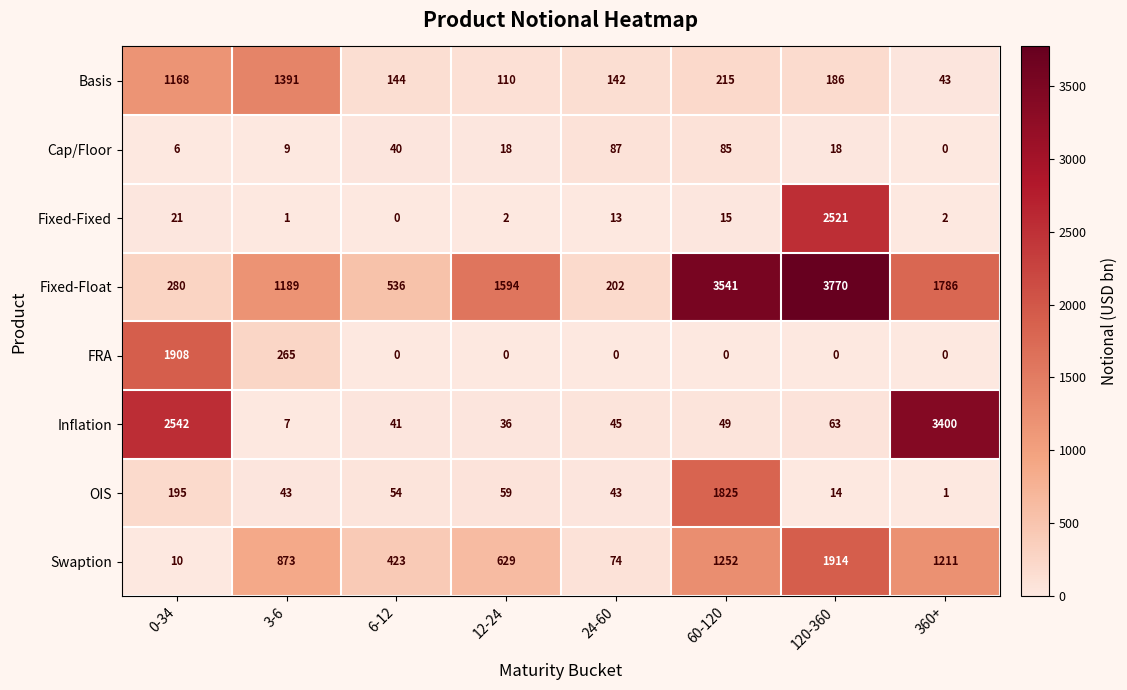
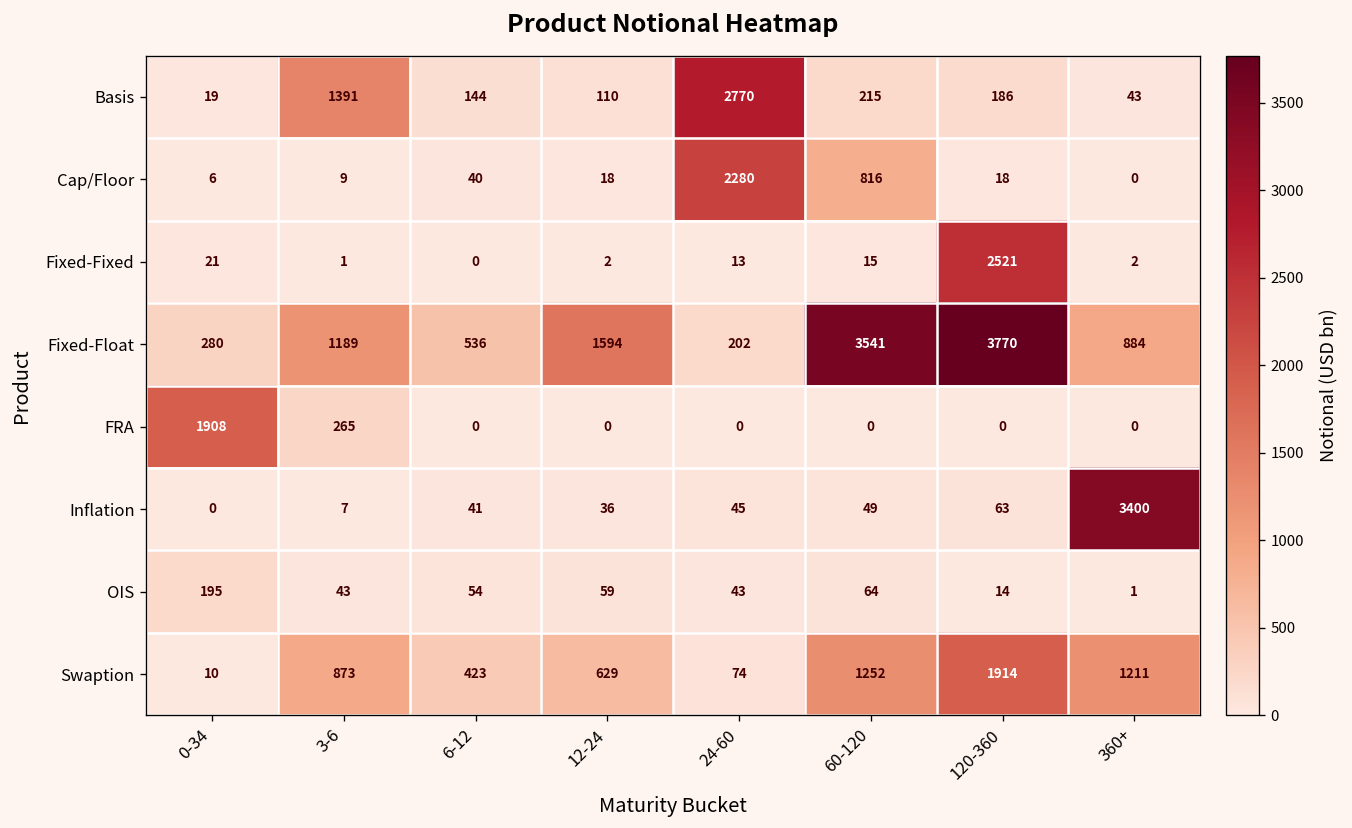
Basis, 0-34: 1168 -> 19
Basis, 24-60: 142 -> 2770
Cap/Floor, 24-60: 87 -> 2280
Cap/Floor, 60-120: 85 -> 816
Fixed-Float, 360+: 1786 -> 884
Inflation, 0-34: 2542 -> 0
OIS, 60-120: 1825 -> 64
